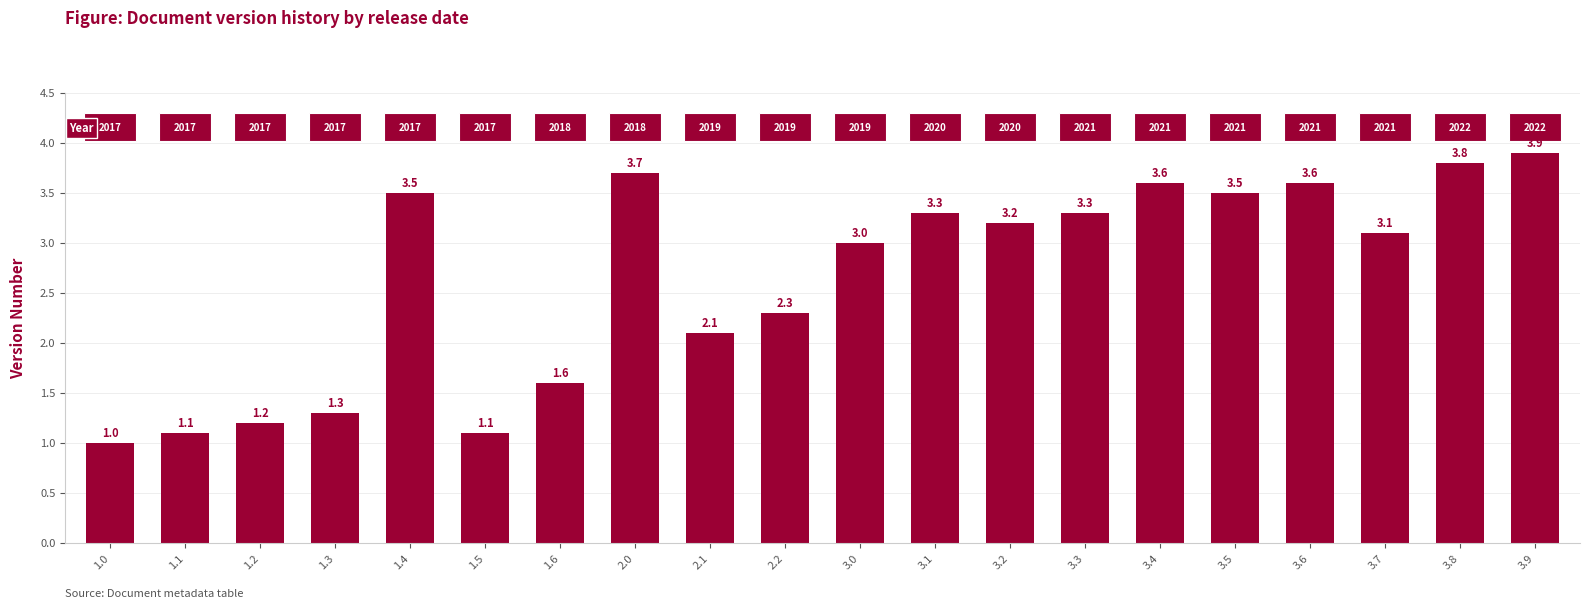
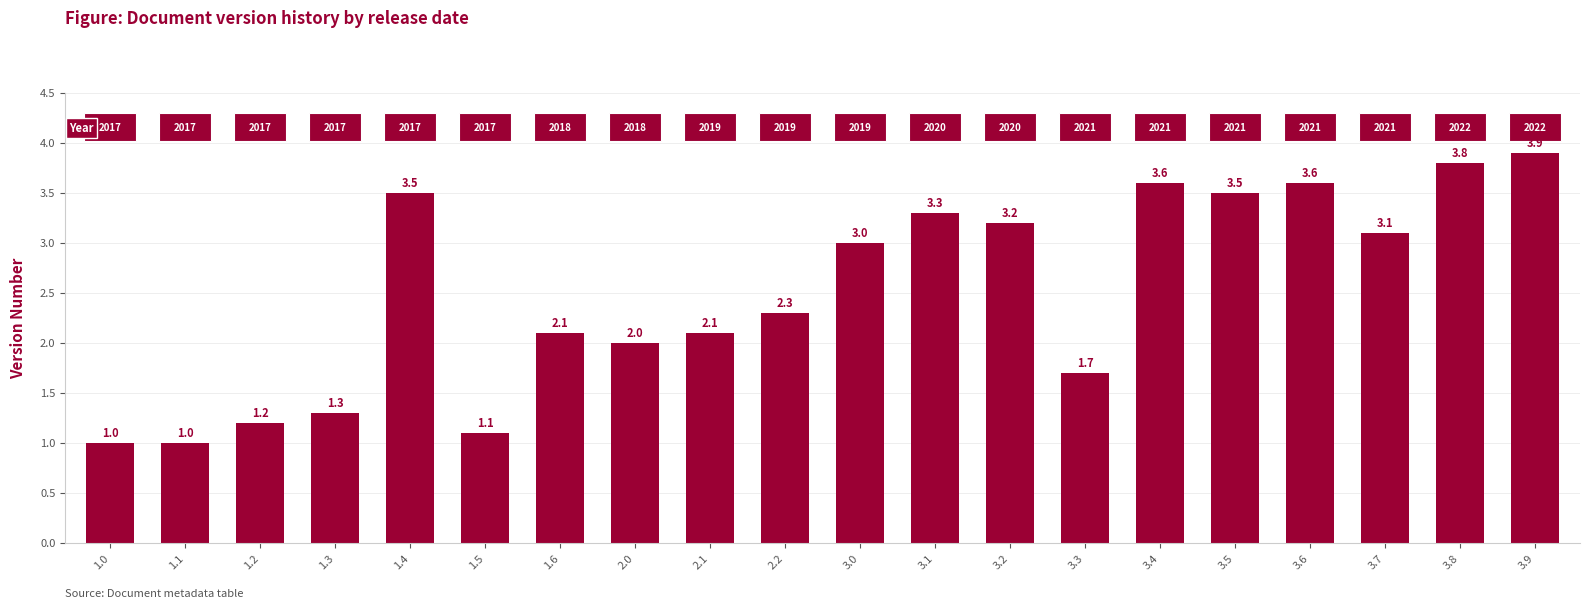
1.1: 1.1 -> 1.0
1.6: 1.6 -> 2.1
2.0: 3.7 -> 2.0
3.3: 3.3 -> 1.7
